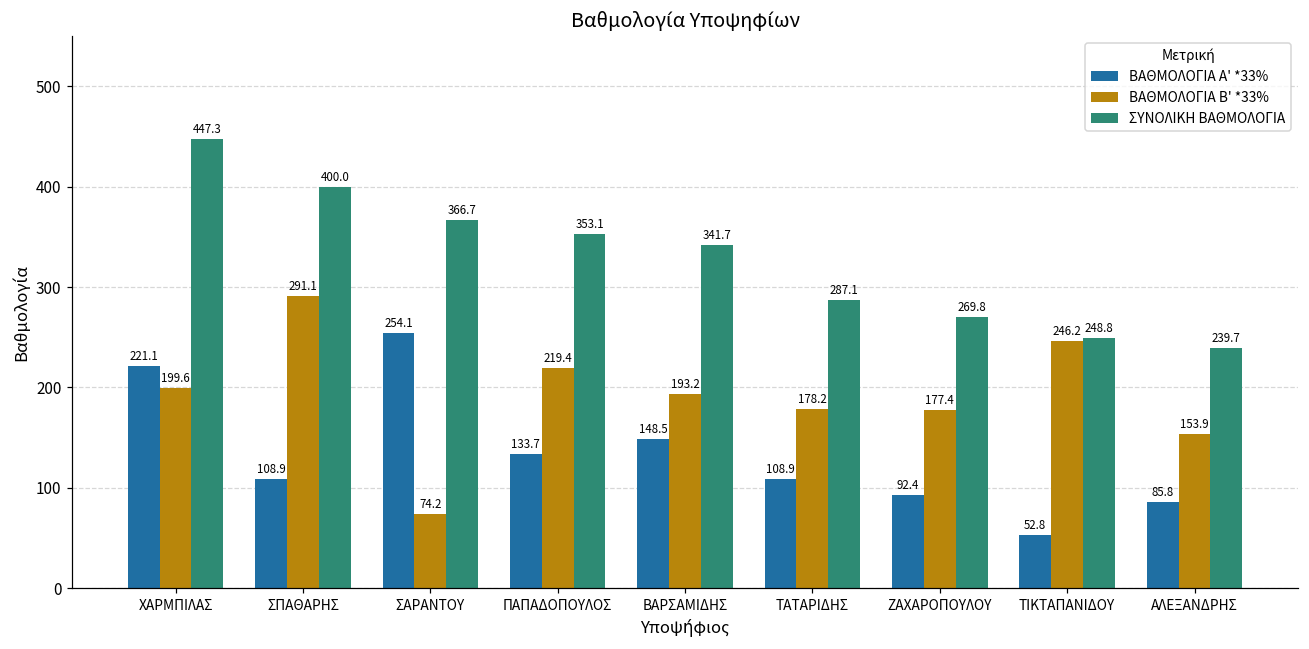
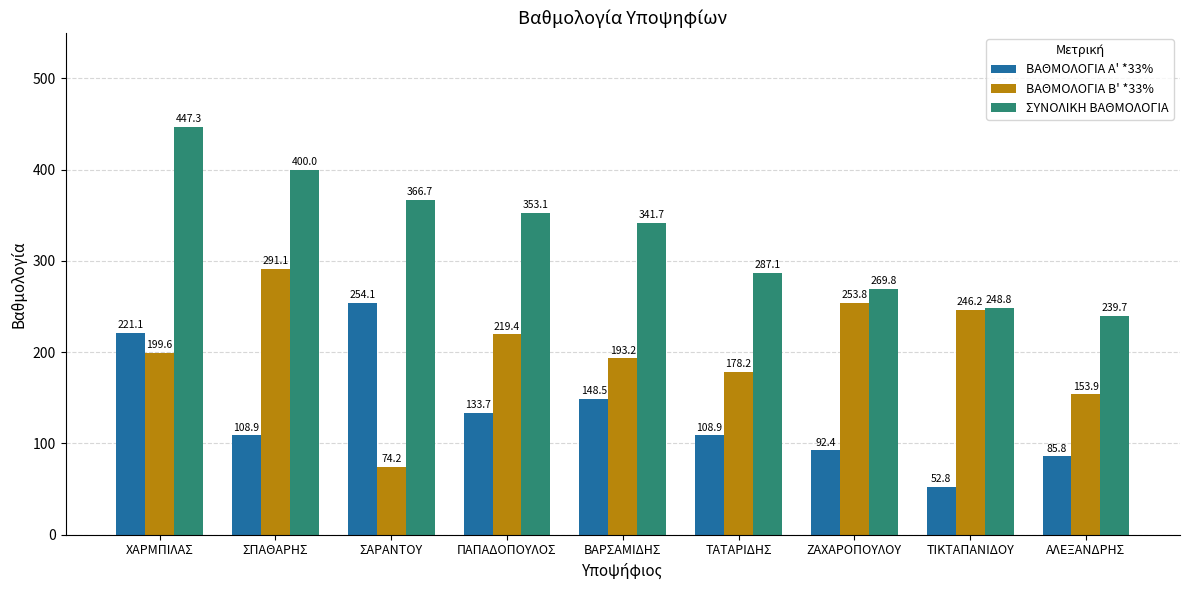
ΒΑΘΜΟΛΟΓΙΑ Β' *33%, ΖΑΧΑΡΟΠΟΥΛΟΥ: 177.4 -> 253.8
